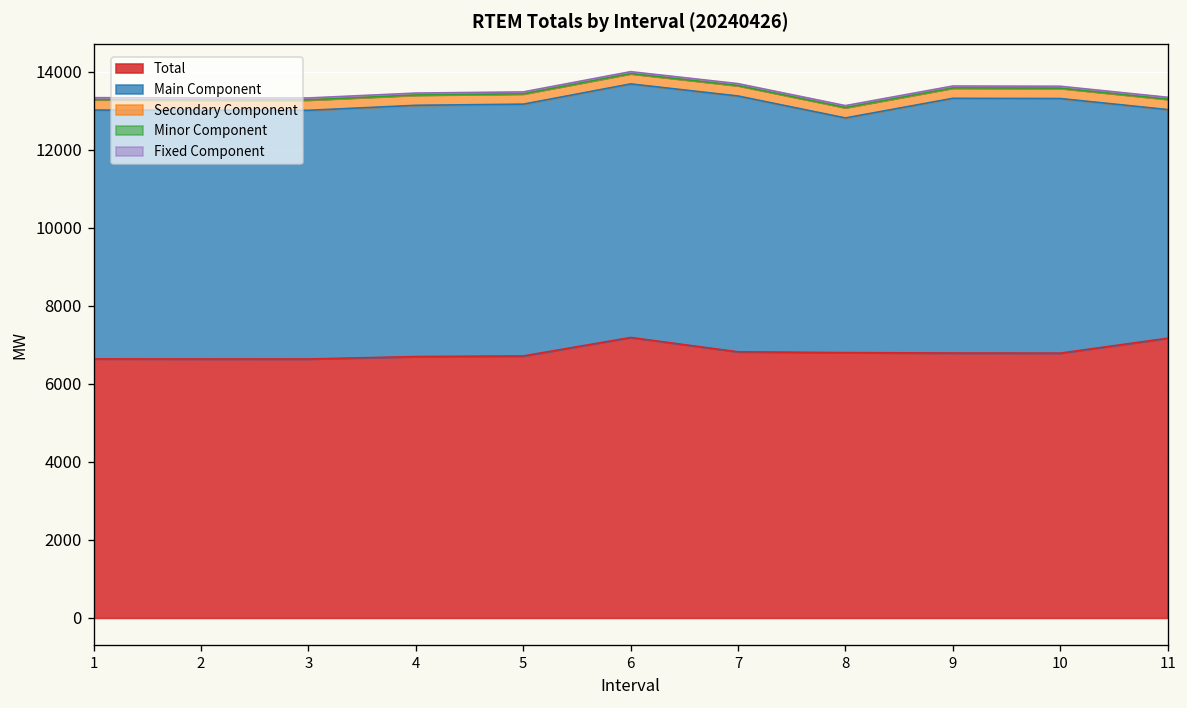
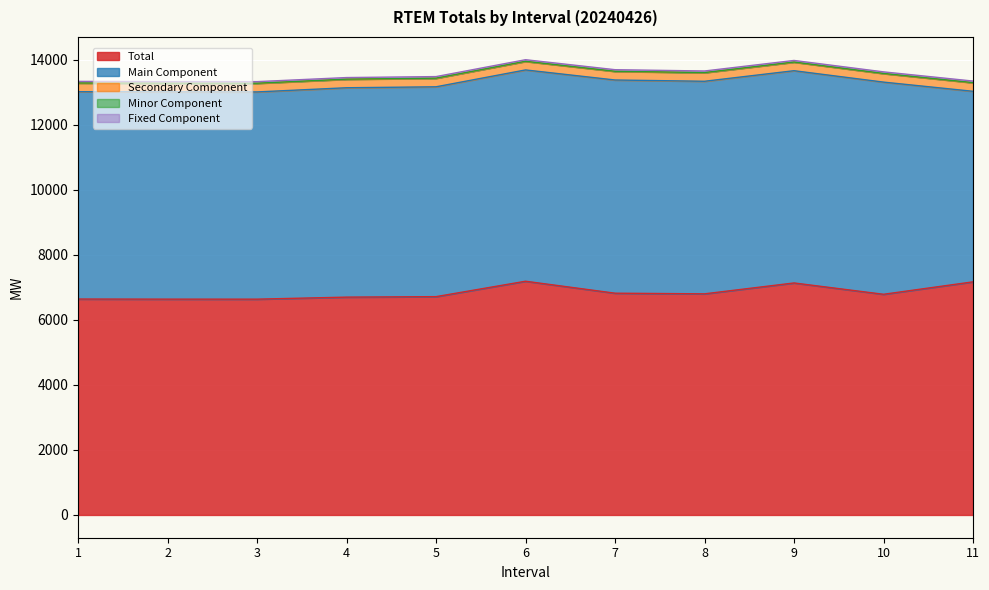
Main Component, 8: 6000 -> 6500
Total, 9: 6800 -> 7100
